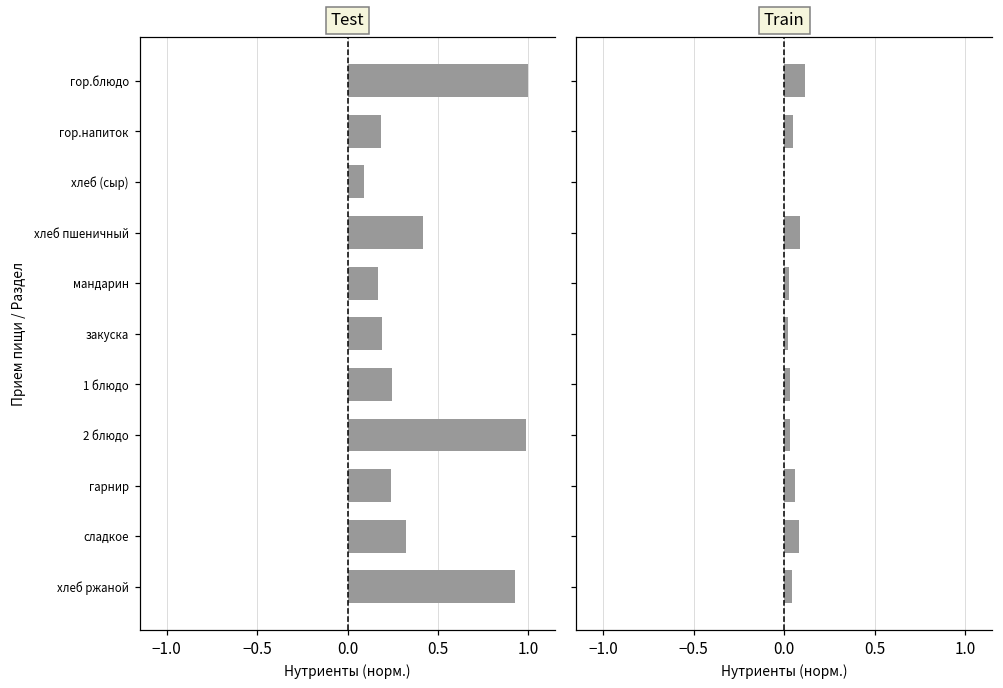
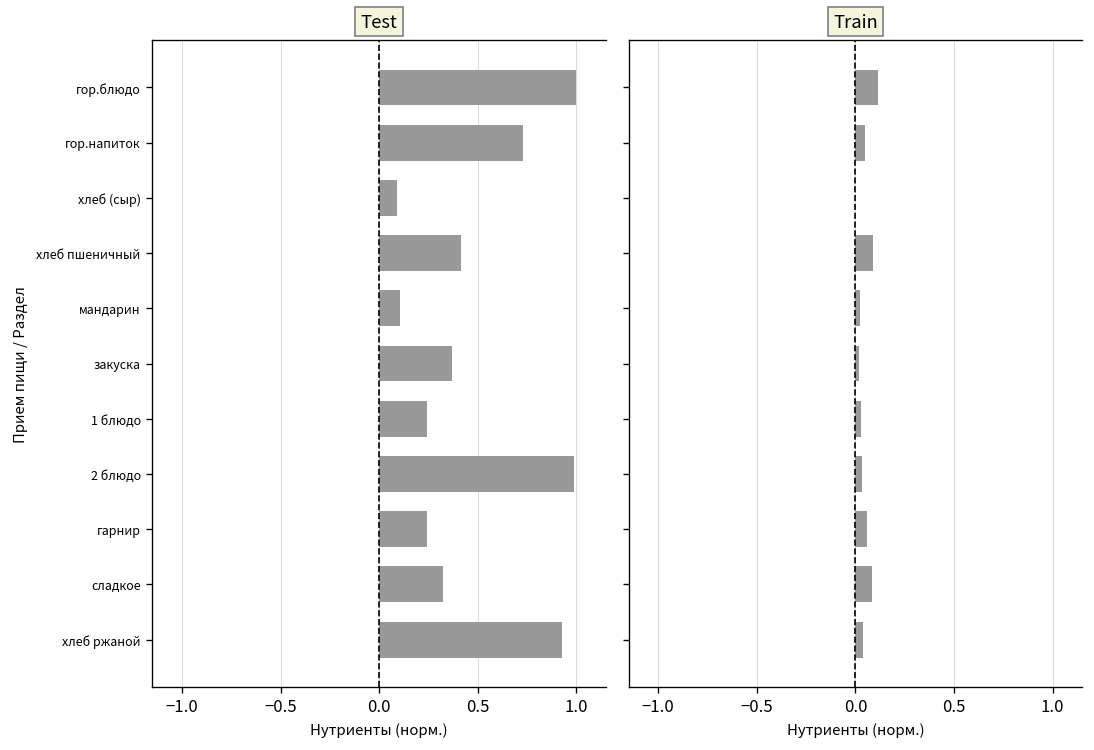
Test, гор.напиток: 0.19 -> 0.73
Test, мандарин: 0.17 -> 0.10
Test, закуска: 0.19 -> 0.37
